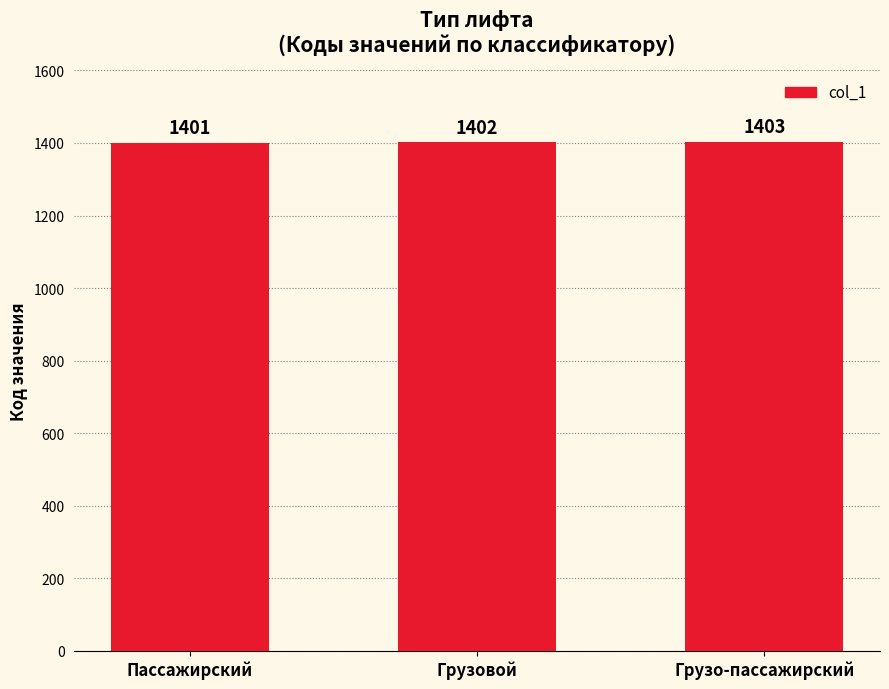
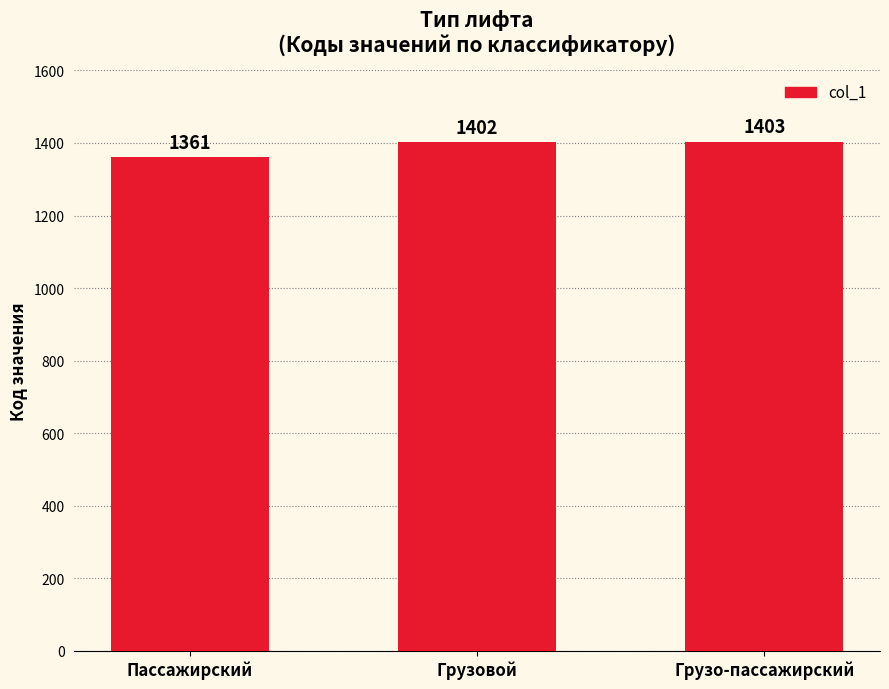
Пассажирский: 1401 -> 1361
